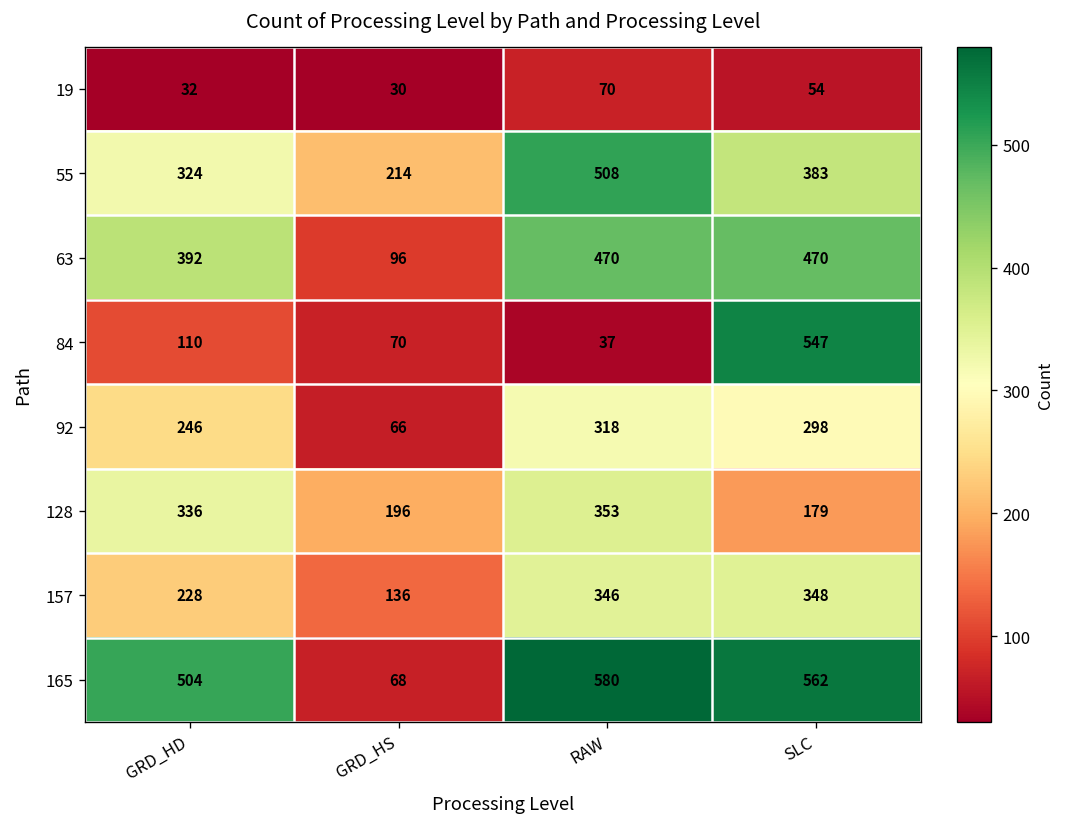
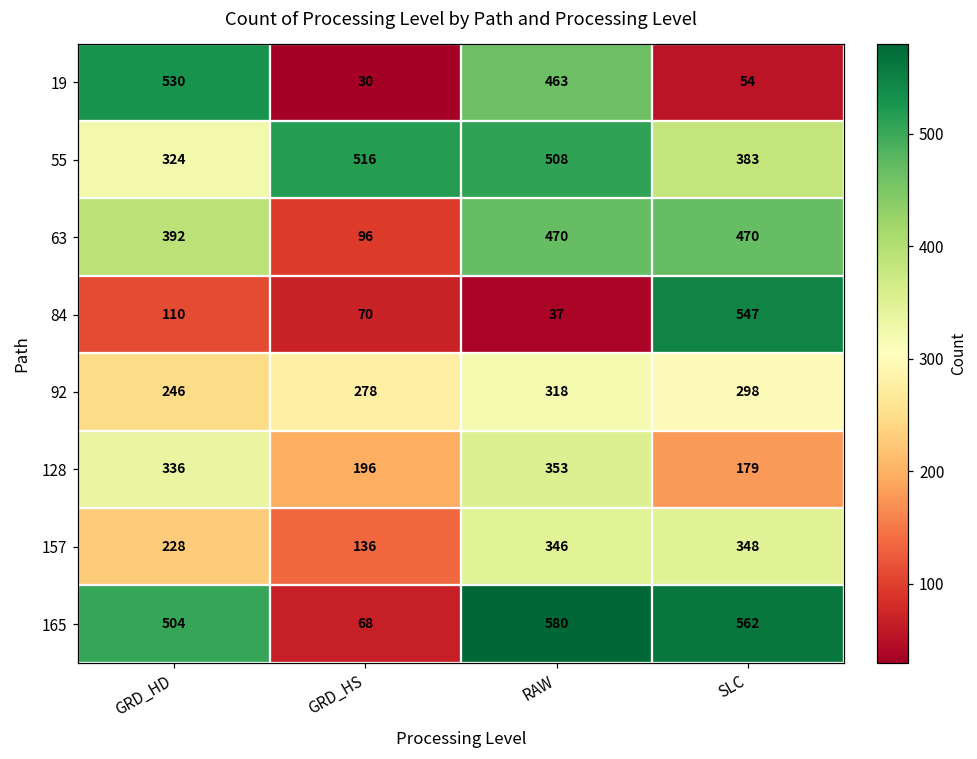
19, GRD_HD: 32 -> 530
19, RAW: 70 -> 463
55, GRD_HS: 214 -> 516
92, GRD_HS: 66 -> 278
